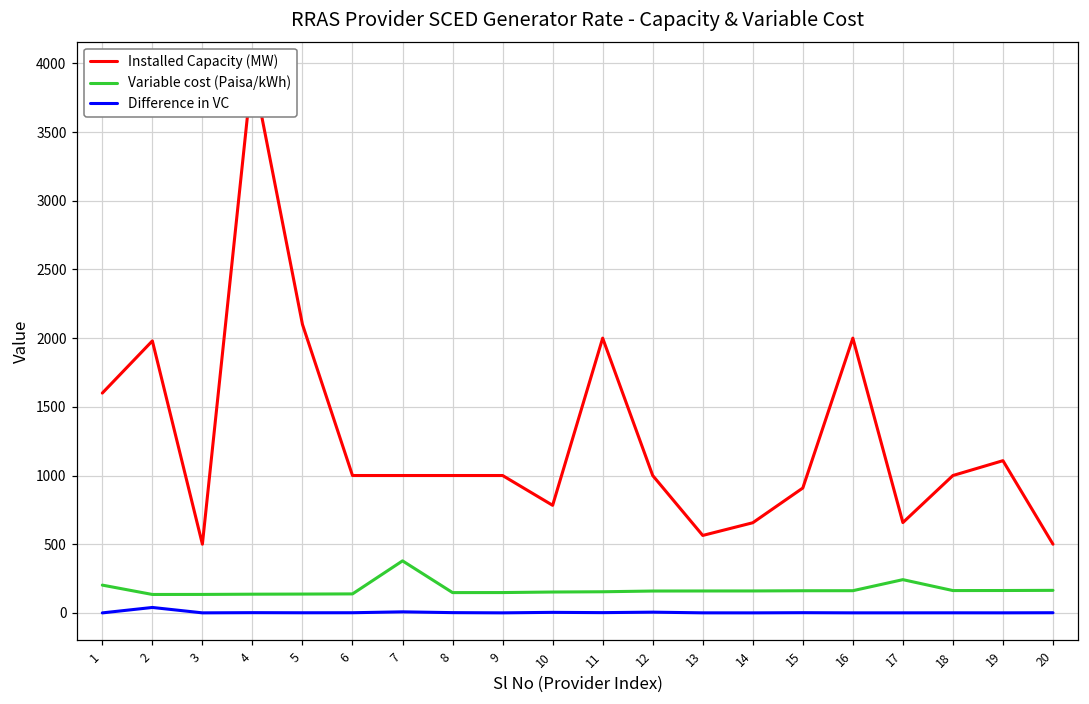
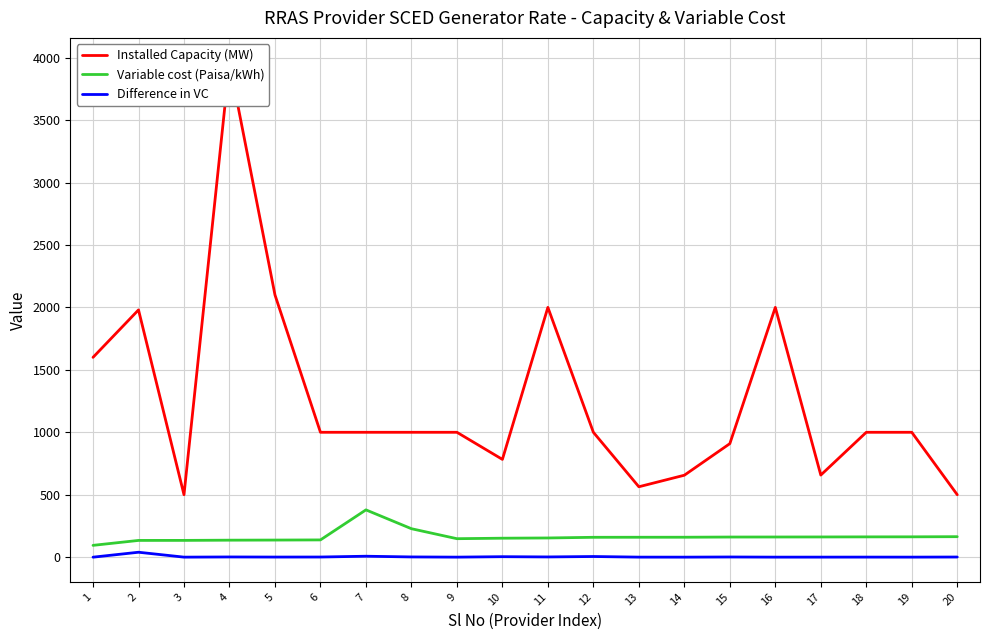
Variable cost (Paisa/kWh), 1: 200 -> 90
Variable cost (Paisa/kWh), 8: 150 -> 230
Variable cost (Paisa/kWh), 17: 240 -> 160
Installed Capacity (MW), 19: 1110 -> 1000
